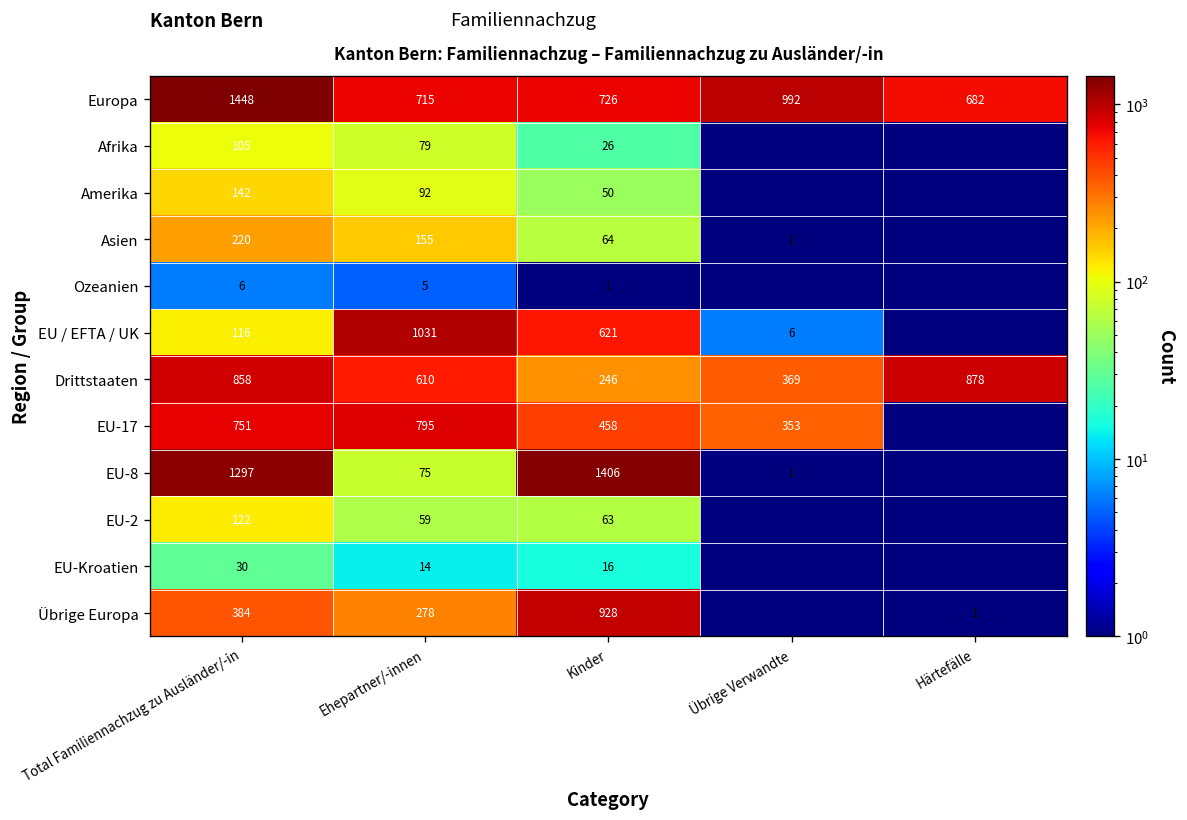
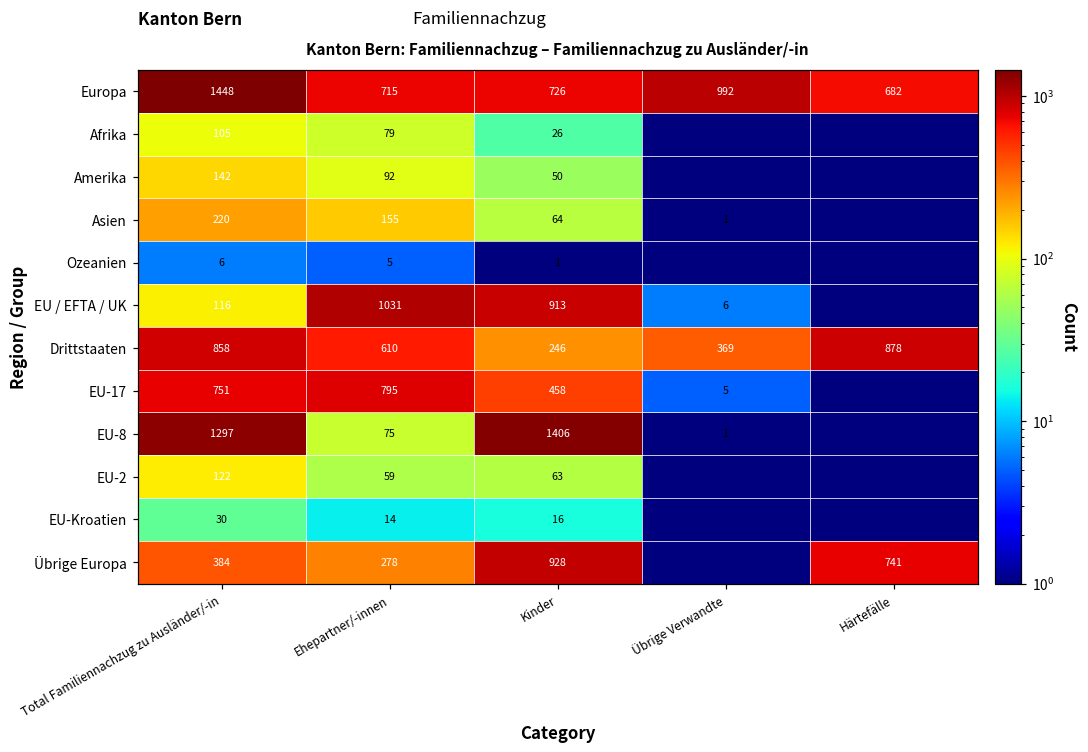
EU / EFTA / UK, Kinder: 621 -> 913
EU-17, Übrige Verwandte: 353 -> 5
Übrige Europa, Härtefälle: 1 -> 741
